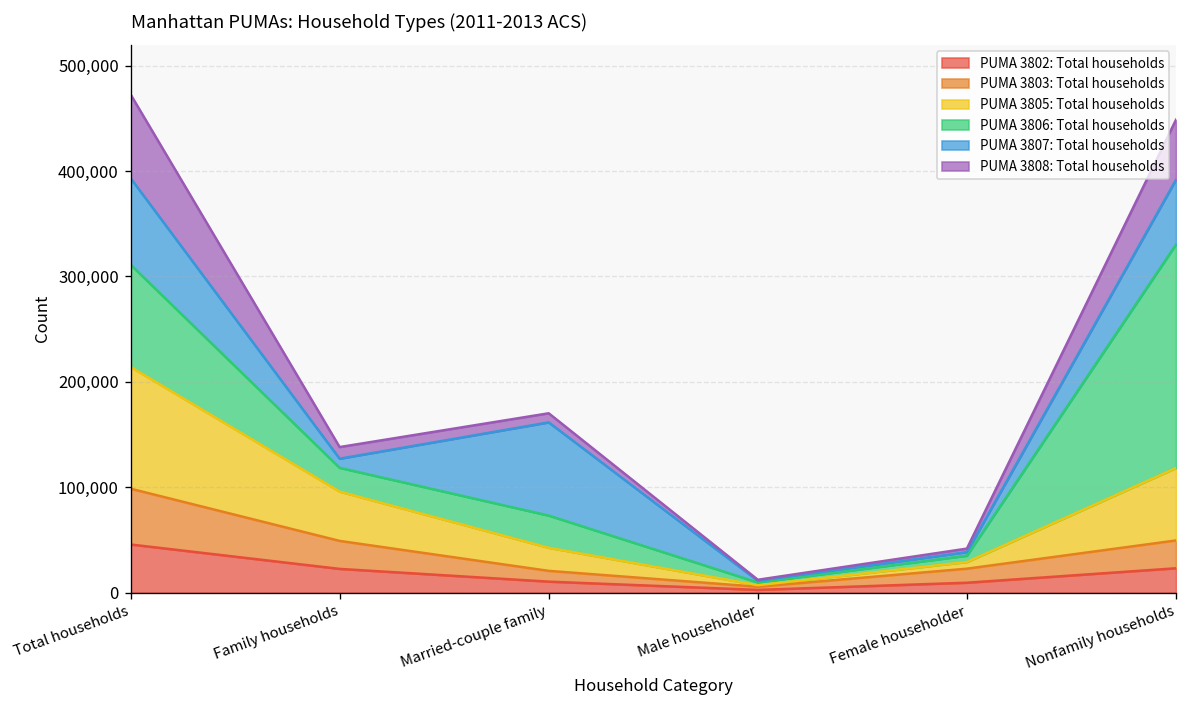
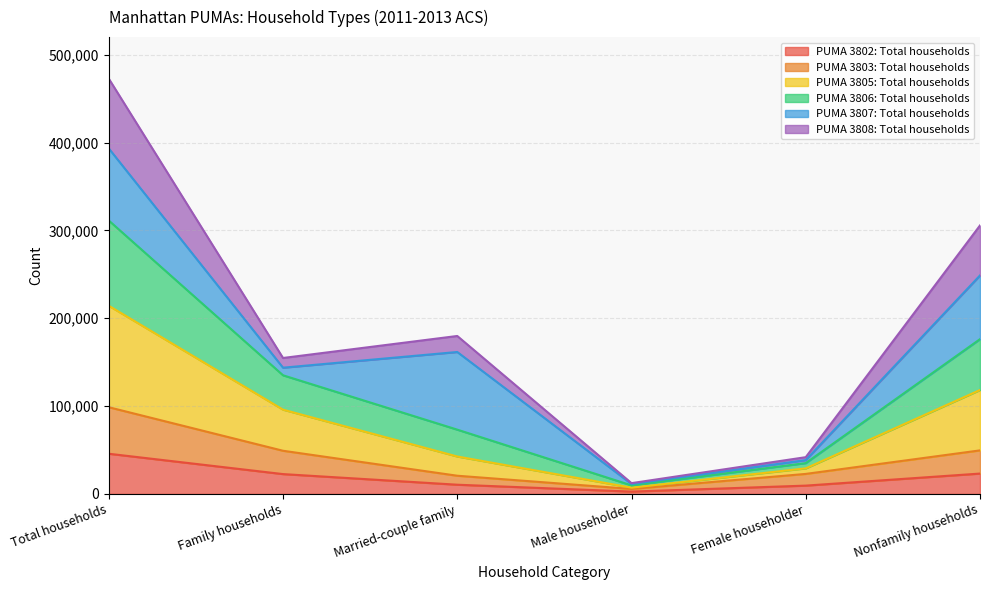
PUMA 3806: Total households, Family households: 20,000 -> 40,000
PUMA 3808: Total households, Married-couple family: 10,000 -> 20,000
PUMA 3806: Total households, Nonfamily households: 210,000 -> 60,000
PUMA 3807: Total households, Nonfamily households: 60,000 -> 70,000
